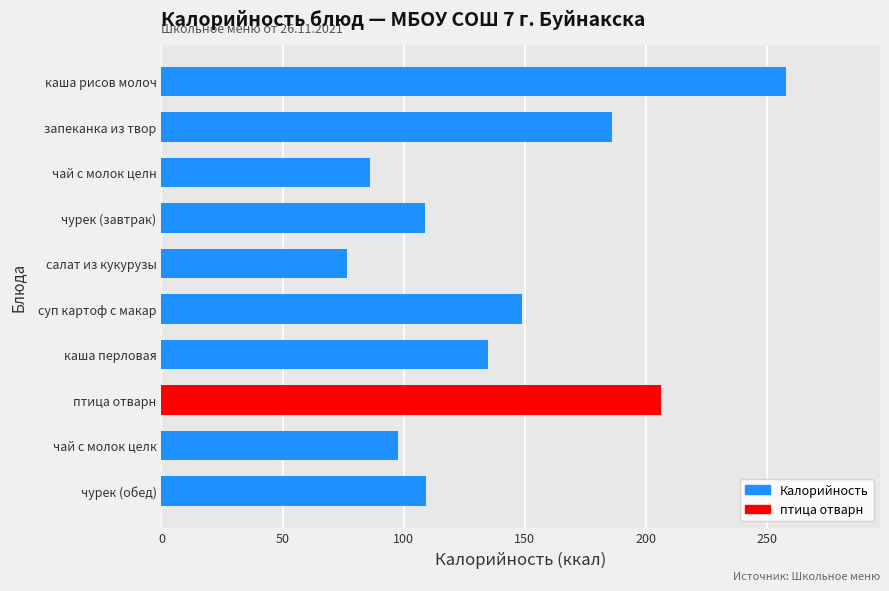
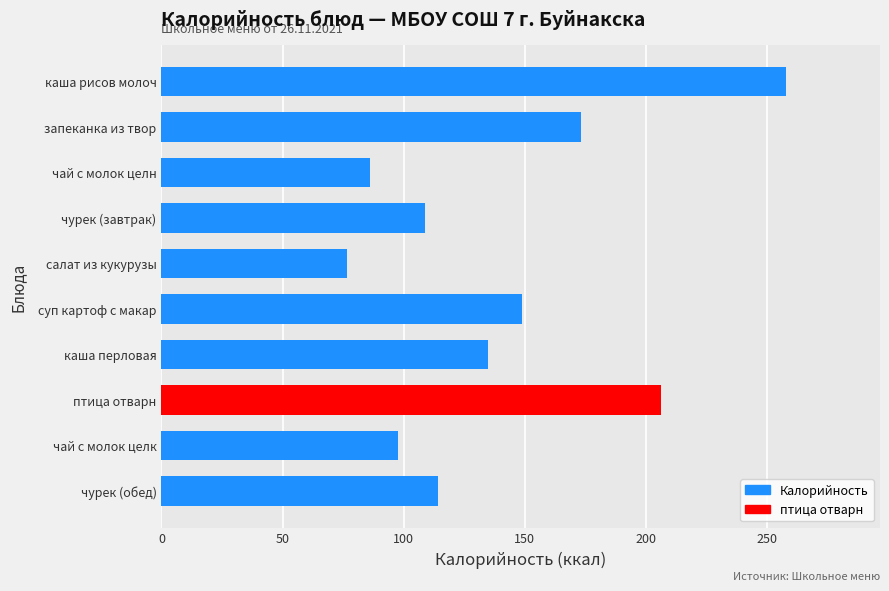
запеканка из твор: 186 -> 173
чурек (обед): 109 -> 114
